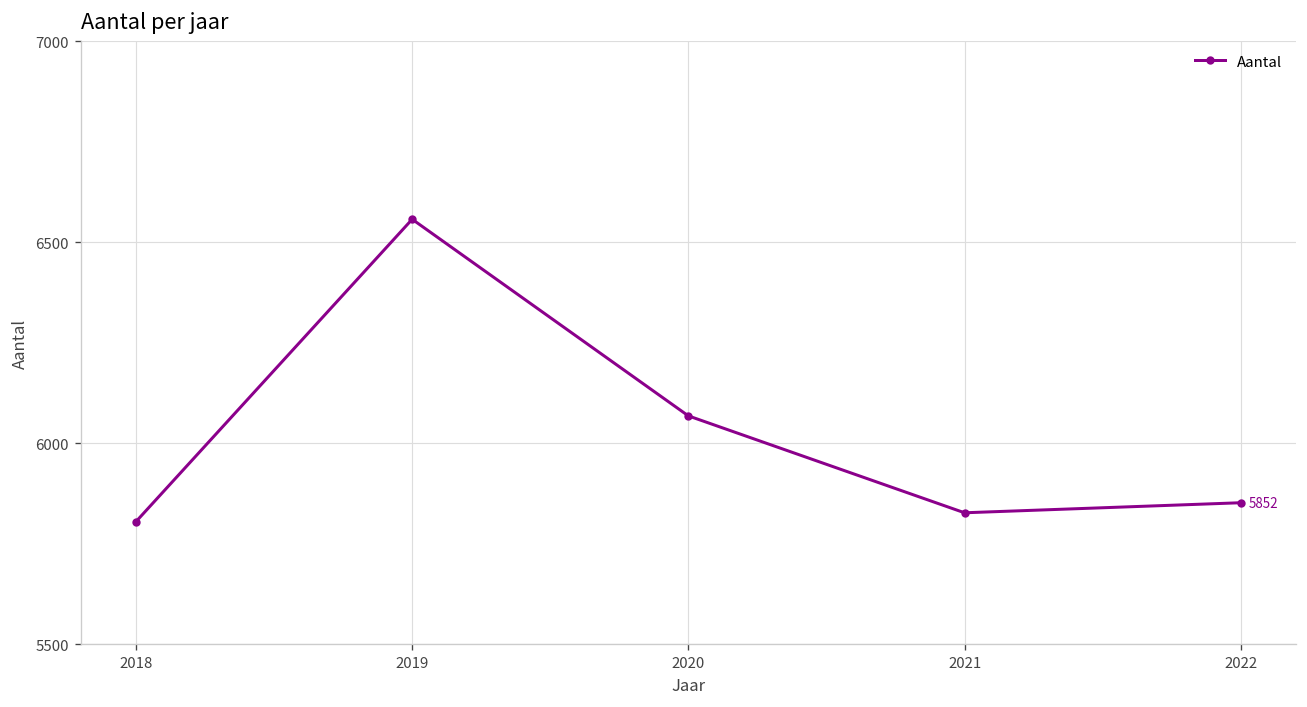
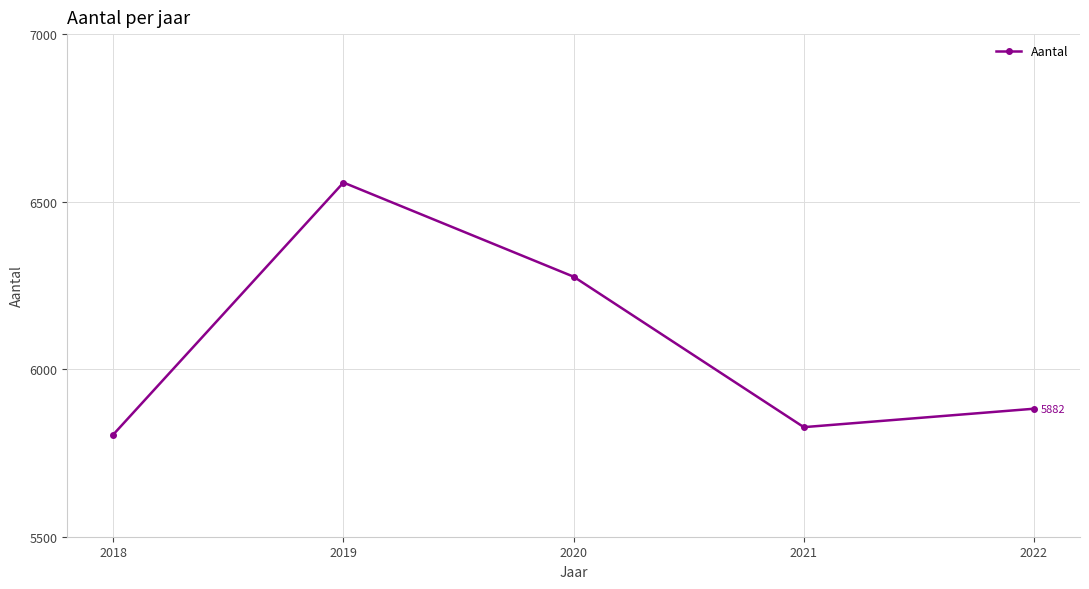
2020: 6070 -> 6280
2022: 5852 -> 5882
